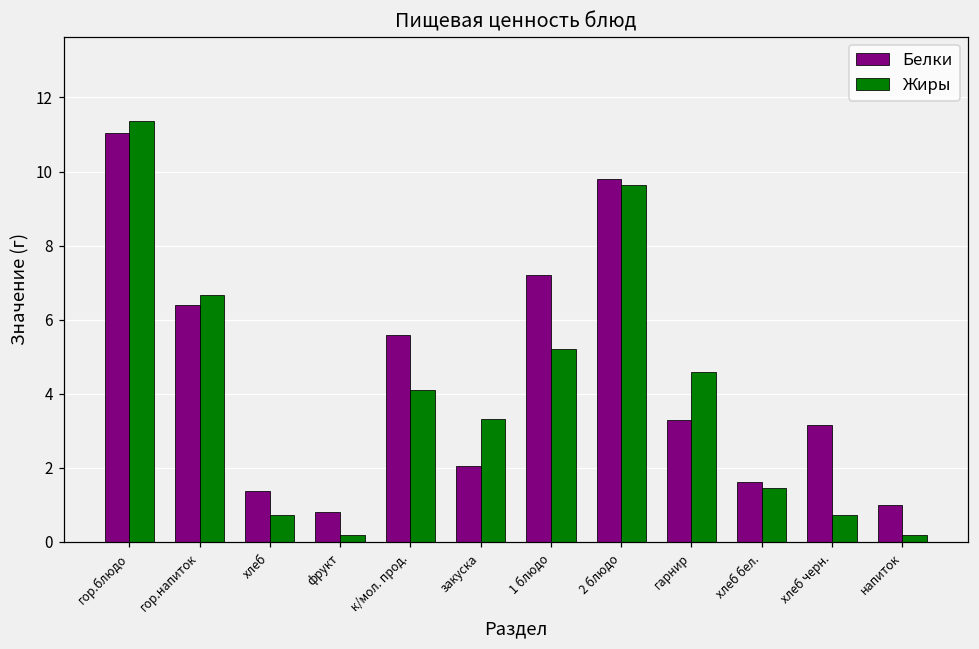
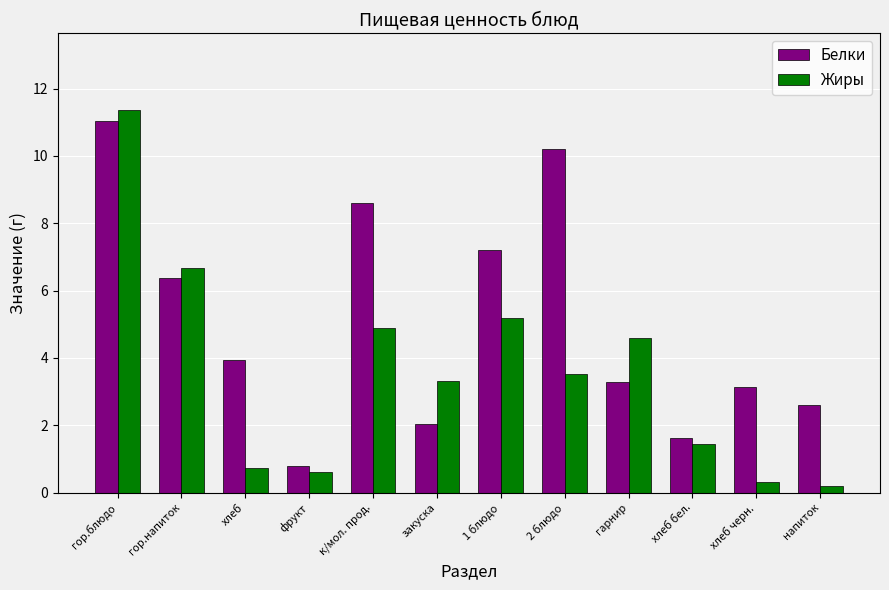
Белки, хлеб: 1.4 -> 4.0
Жиры, фрукт: 0.2 -> 0.6
Белки, к/мол. прод.: 5.6 -> 8.6
Жиры, к/мол. прод.: 4.1 -> 4.9
Белки, 2 блюдо: 9.8 -> 10.2
Жиры, 2 блюдо: 9.6 -> 3.5
Жиры, хлеб черн.: 0.7 -> 0.3
Белки, напиток: 1.0 -> 2.6
